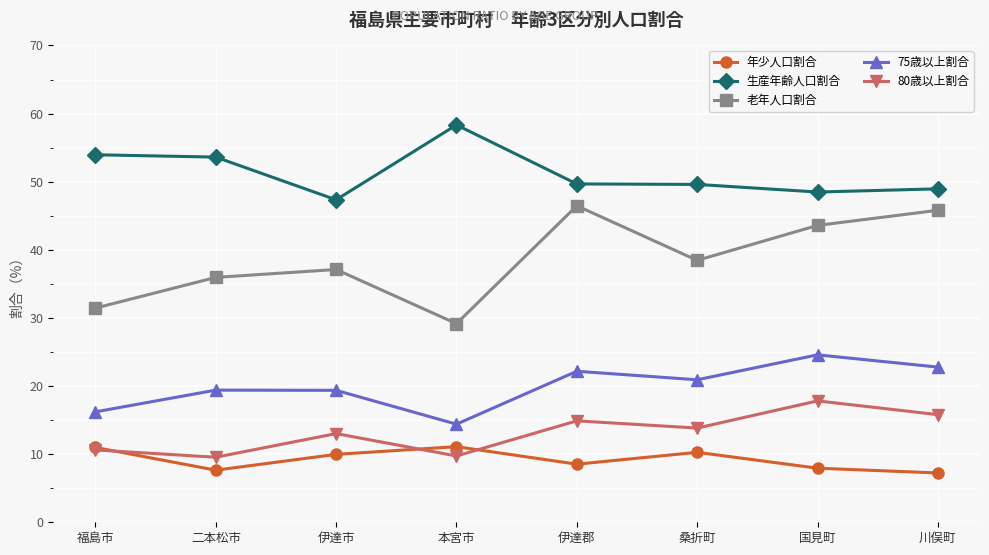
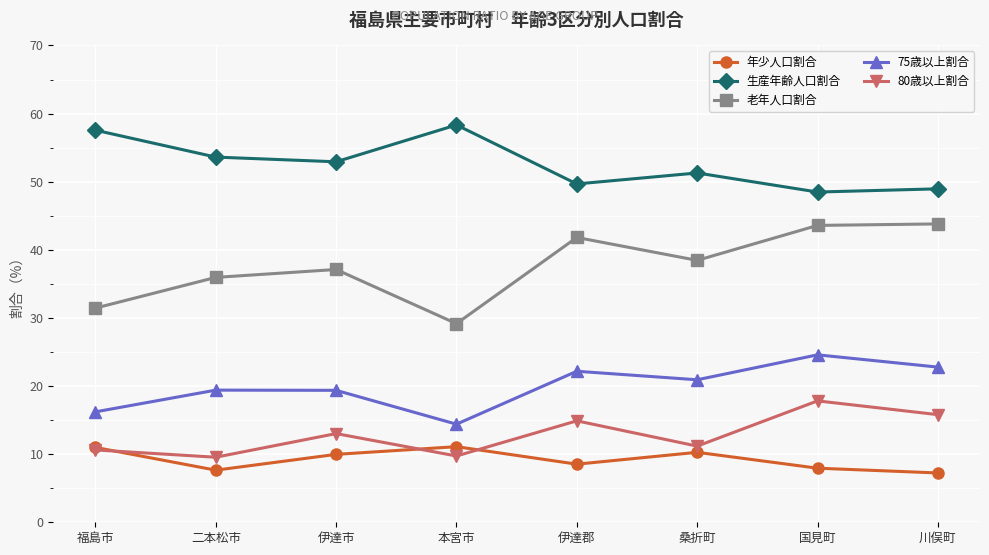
生産年齢人口割合, 福島市: 54 -> 58
生産年齢人口割合, 伊達市: 47 -> 53
老年人口割合, 伊達郡: 46 -> 42
生産年齢人口割合, 桑折町: 50 -> 51
80歳以上割合, 桑折町: 14 -> 11
老年人口割合, 川俣町: 46 -> 44
